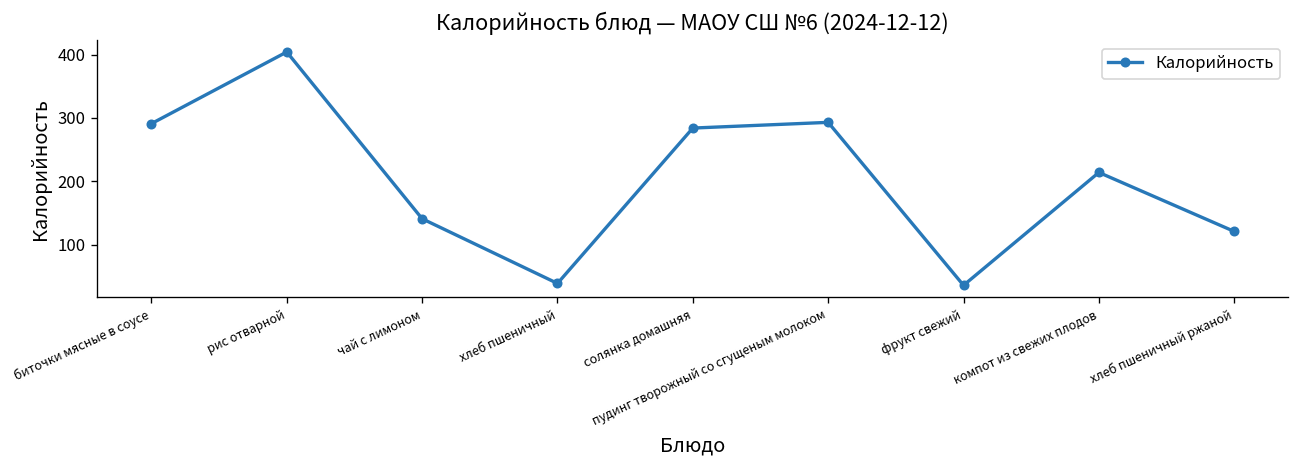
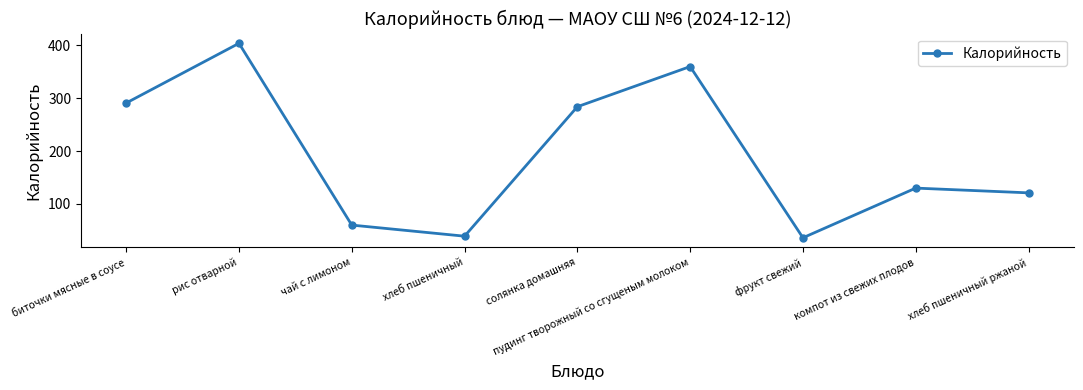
чай с лимоном: 140 -> 60
пудинг творожный со сгущеным молоком: 290 -> 360
компот из свежих плодов: 210 -> 130
